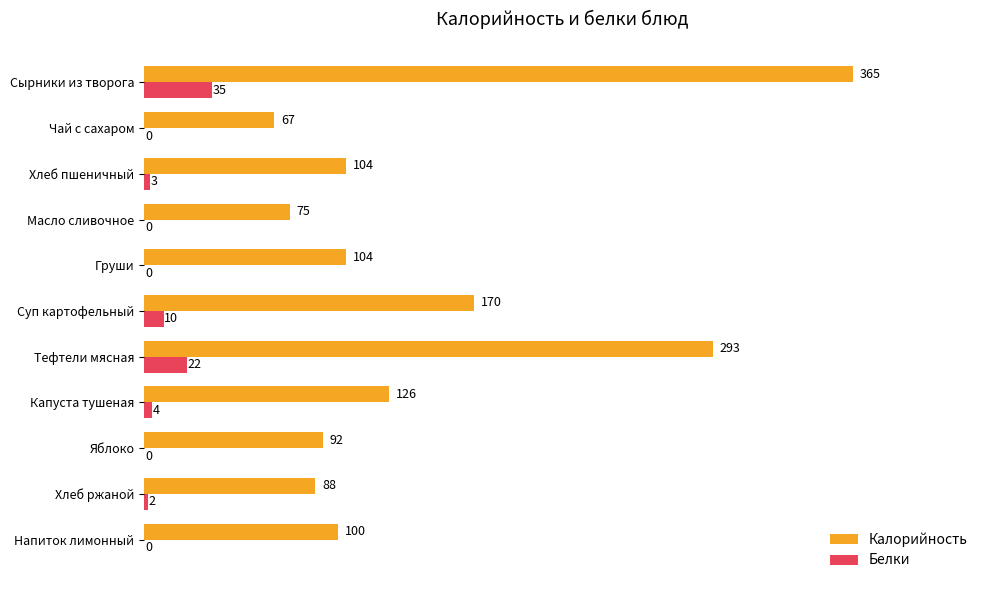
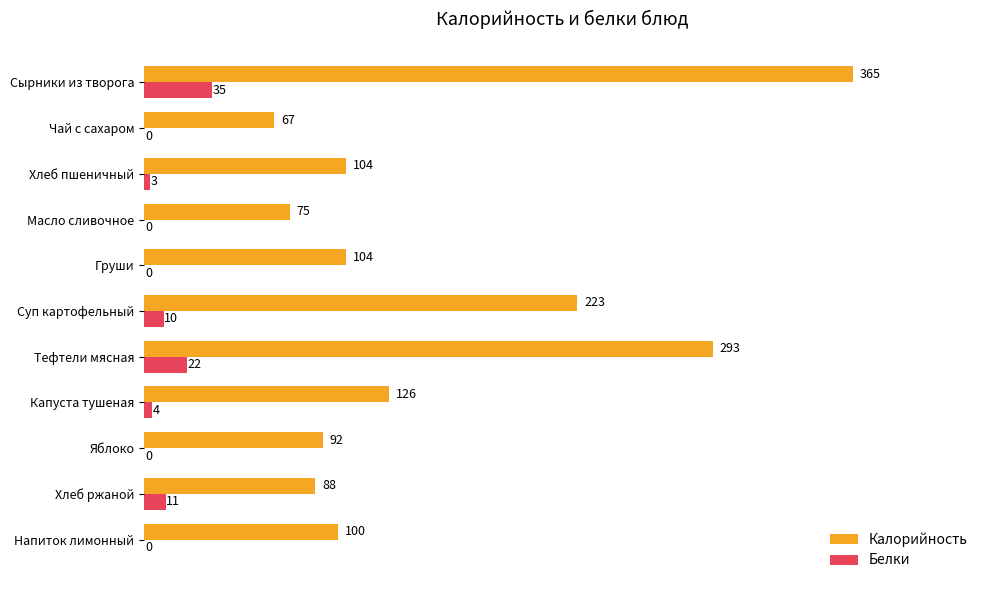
Калорийность, Суп картофельный: 170 -> 223
Белки, Хлеб ржаной: 2 -> 11
